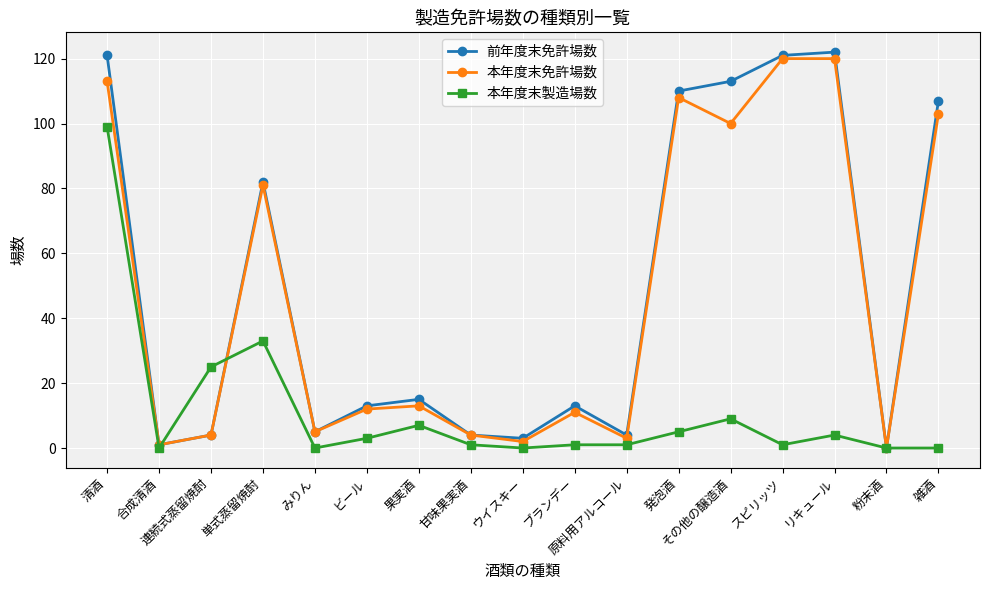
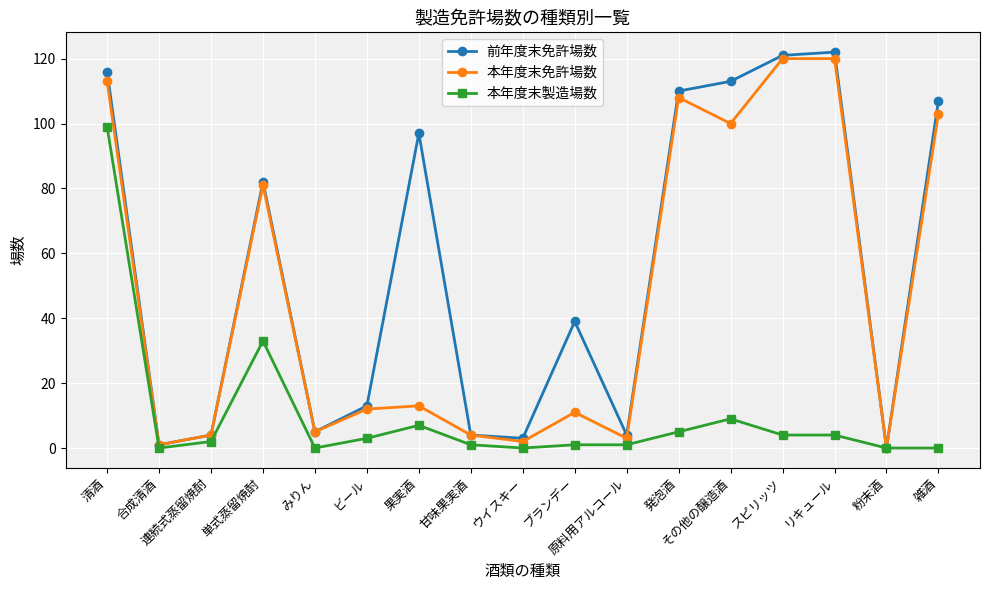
前年度末免許場数, 清酒: 121 -> 116
本年度末製造場数, 連続式蒸留焼酎: 25 -> 2
前年度末免許場数, 果実酒: 15 -> 97
前年度末免許場数, ブランデー: 13 -> 39
本年度末製造場数, スピリッツ: 1 -> 4
